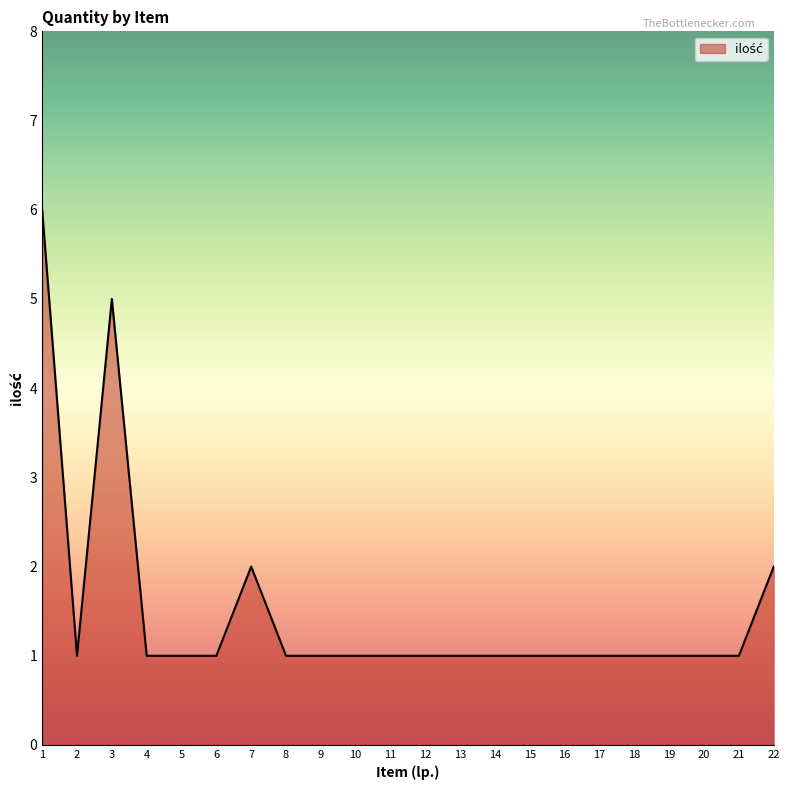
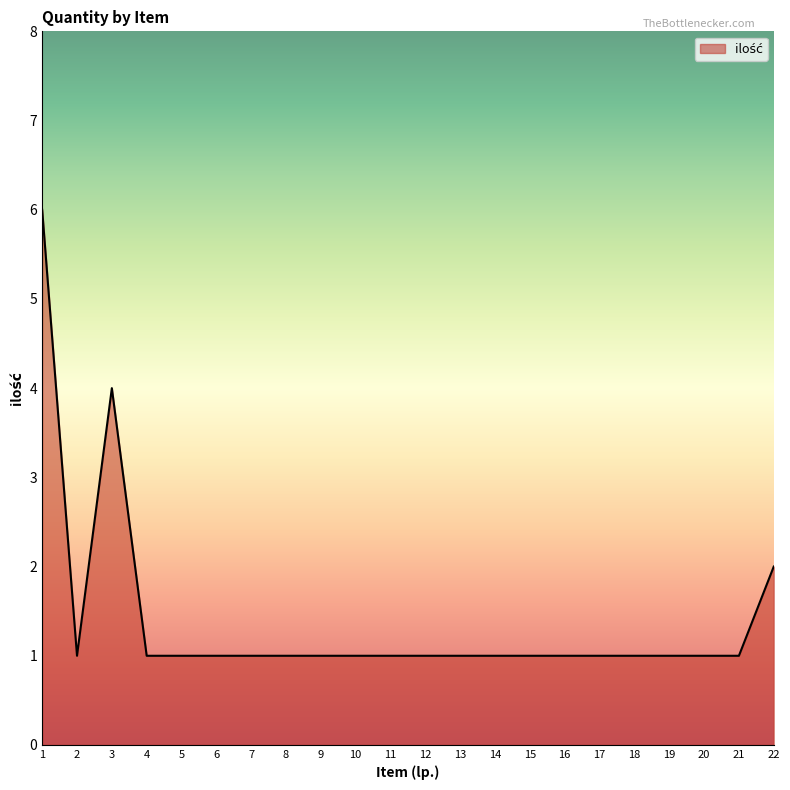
3: 5 -> 4
7: 2 -> 1
